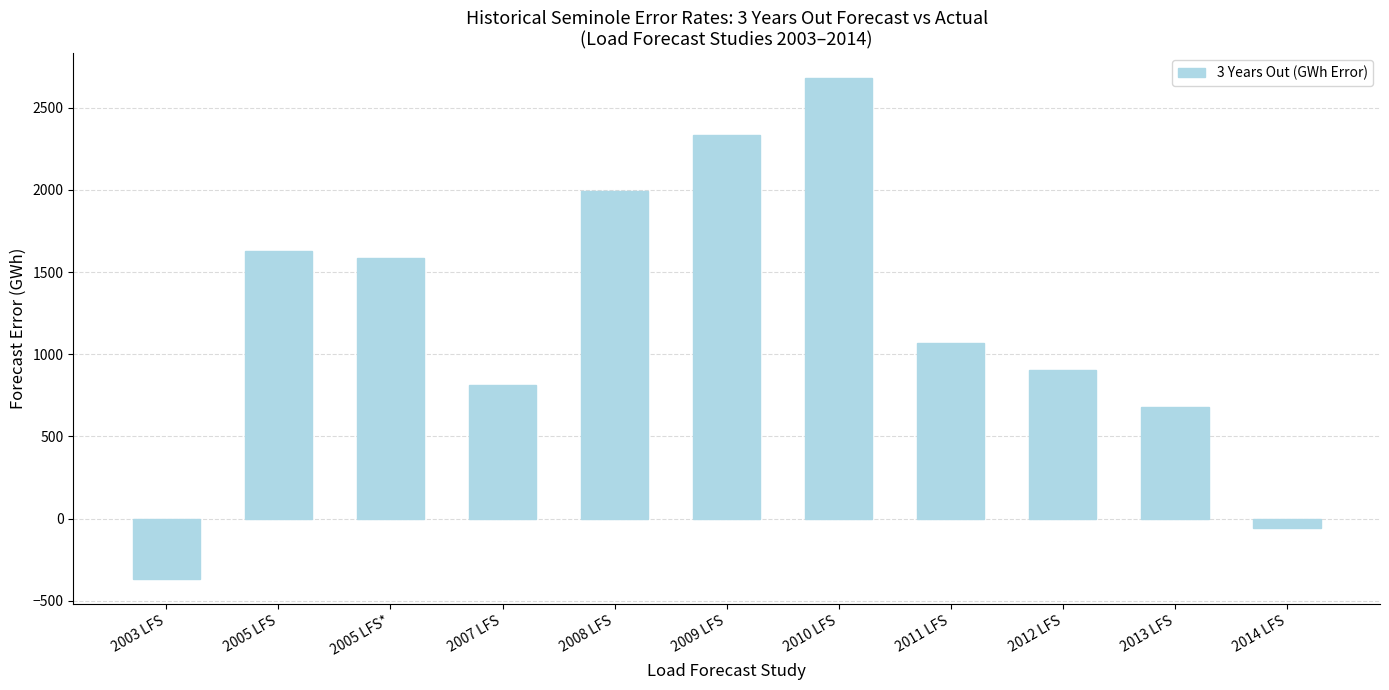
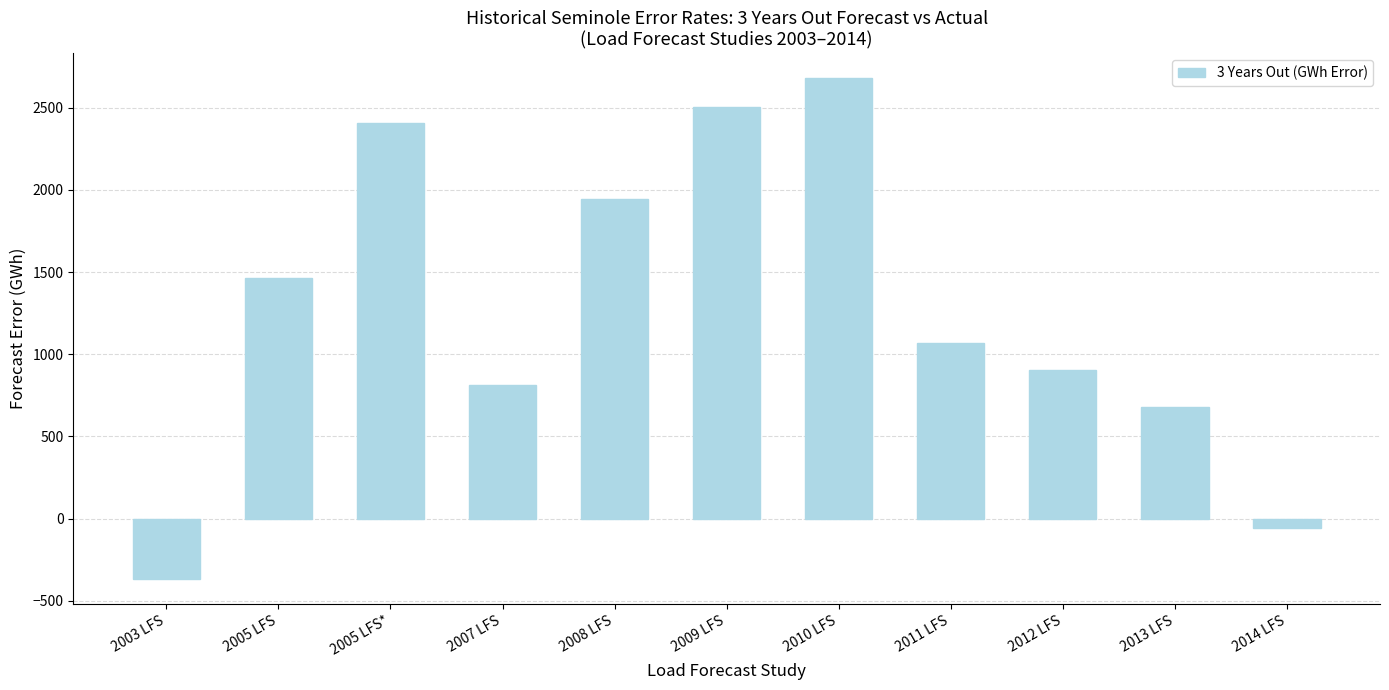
2005 LFS: 1630 -> 1460
2005 LFS*: 1580 -> 2410
2008 LFS: 2000 -> 1950
2009 LFS: 2330 -> 2500
